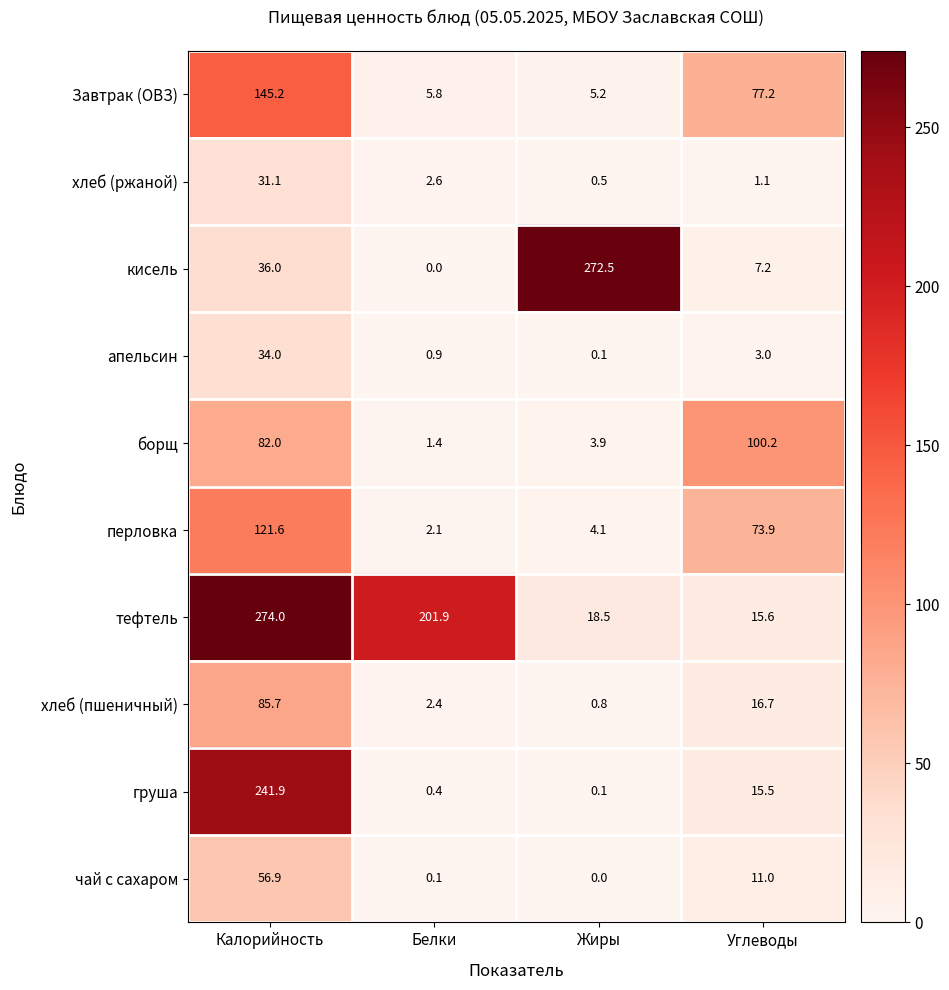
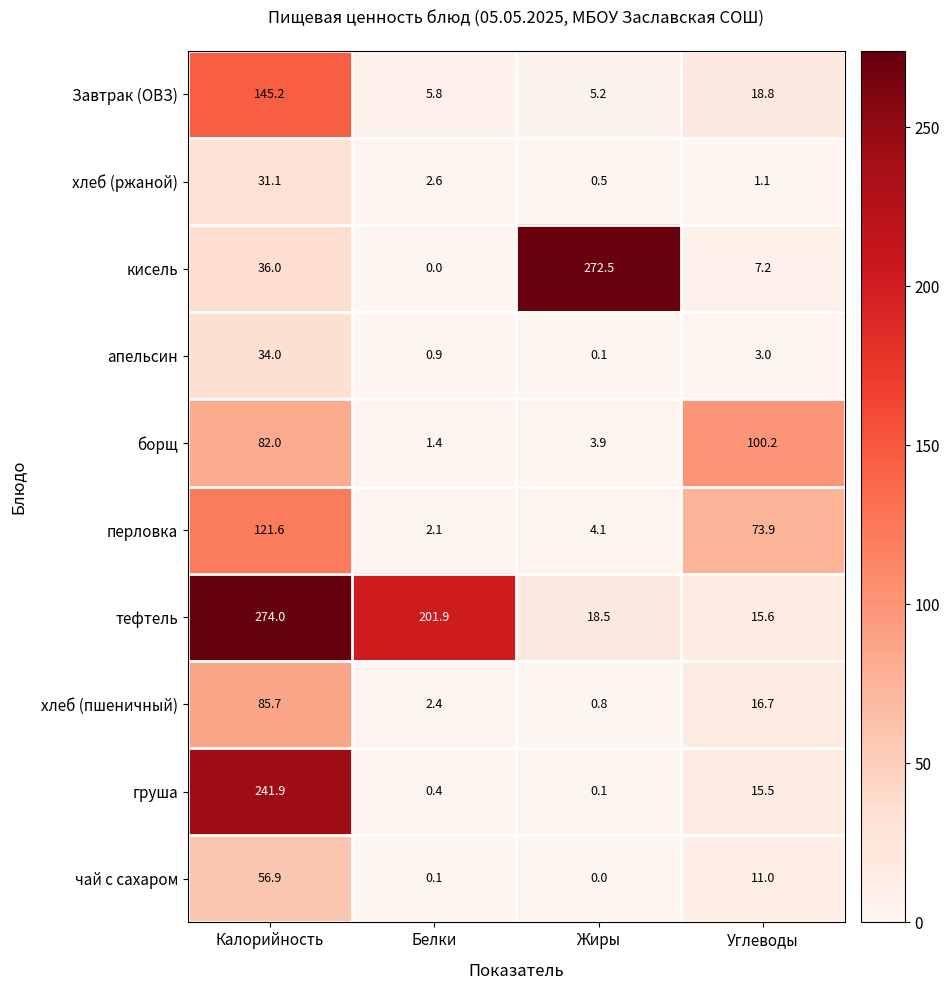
Завтрак (ОВЗ), Углеводы: 77.2 -> 18.8
